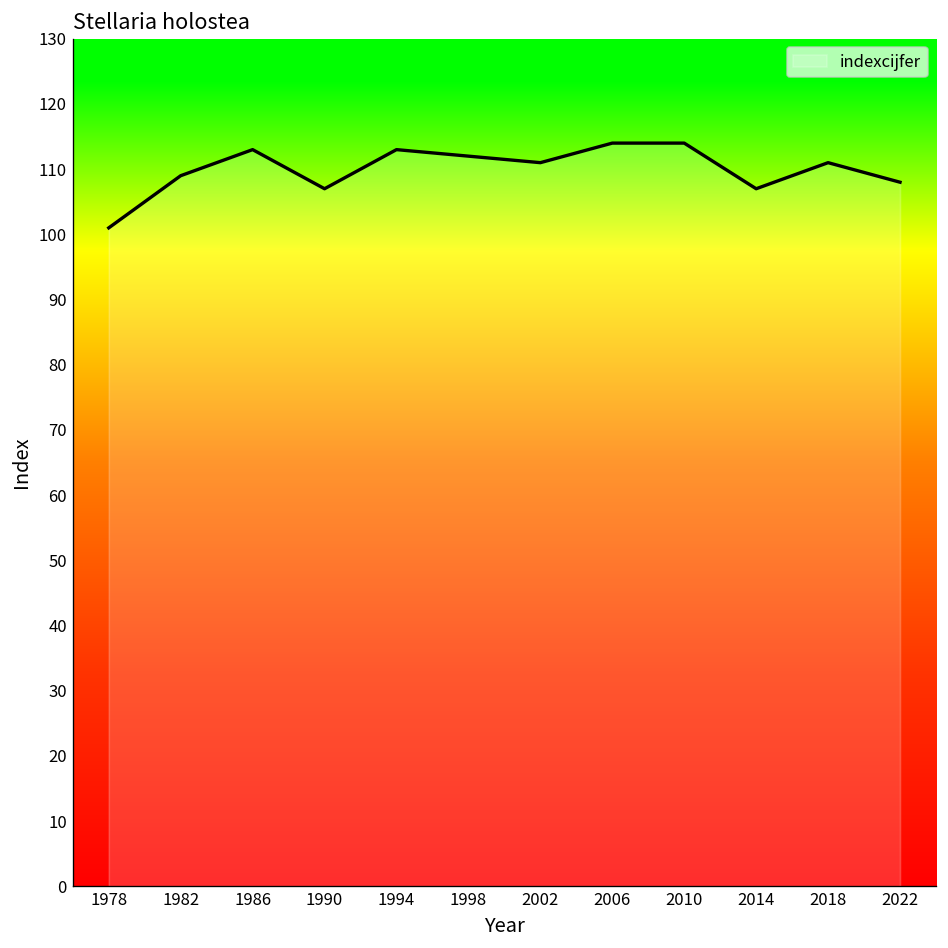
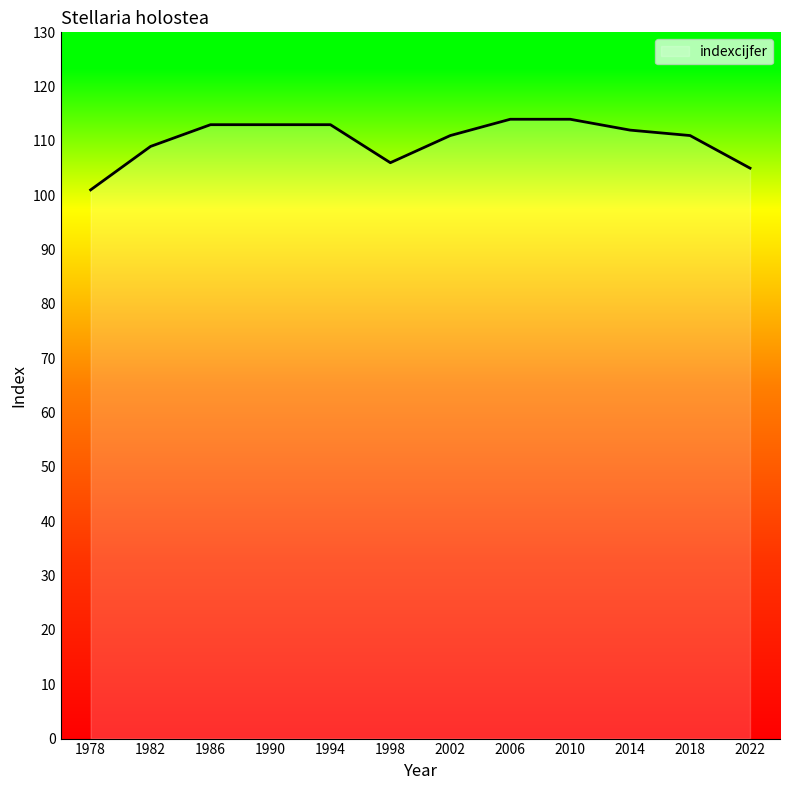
1990: 107 -> 113
1998: 112 -> 106
2014: 107 -> 112
2022: 108 -> 105
